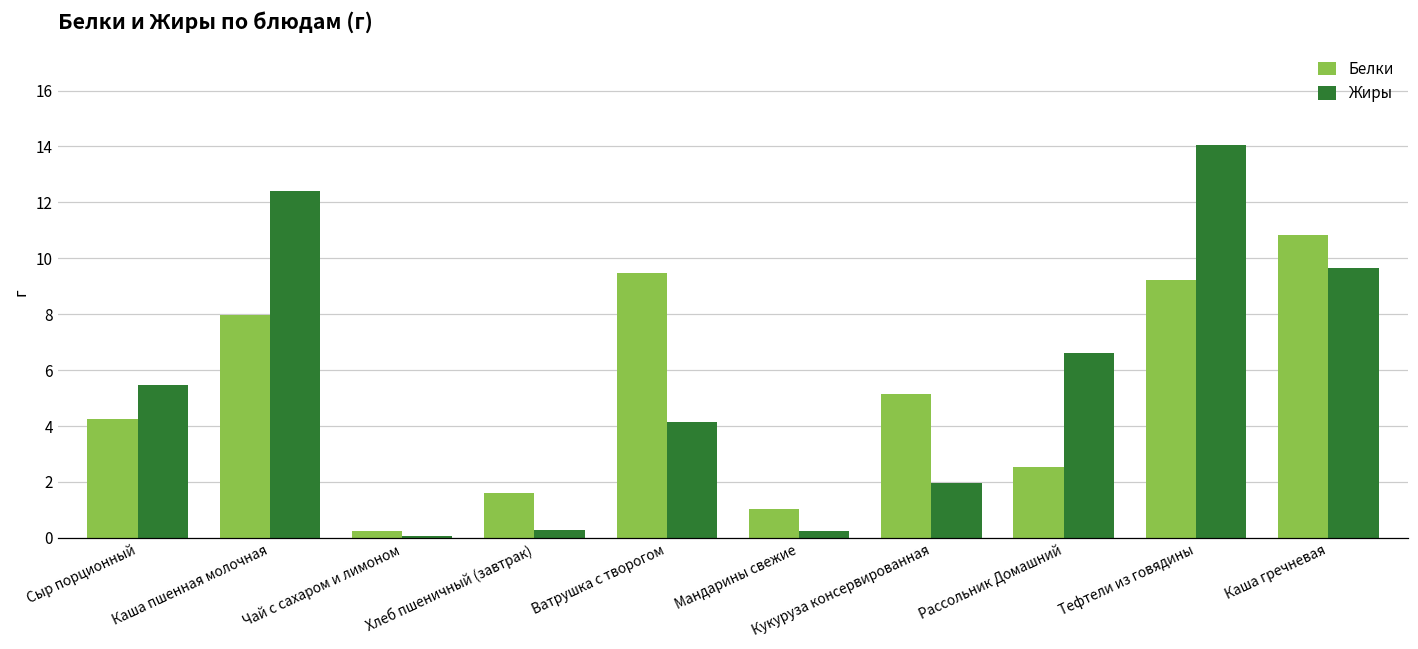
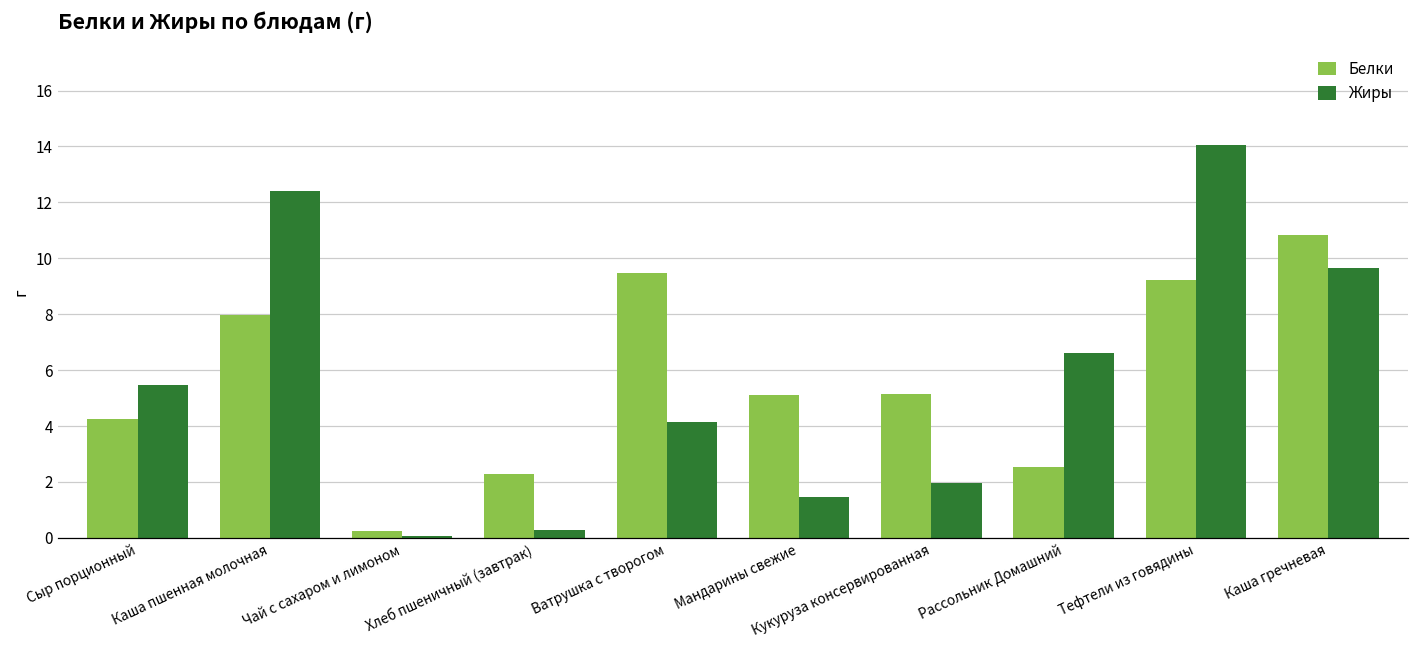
Белки, Хлеб пшеничный (завтрак): 1.6 -> 2.3
Белки, Мандарины свежие: 1.0 -> 5.1
Жиры, Мандарины свежие: 0.3 -> 1.5
